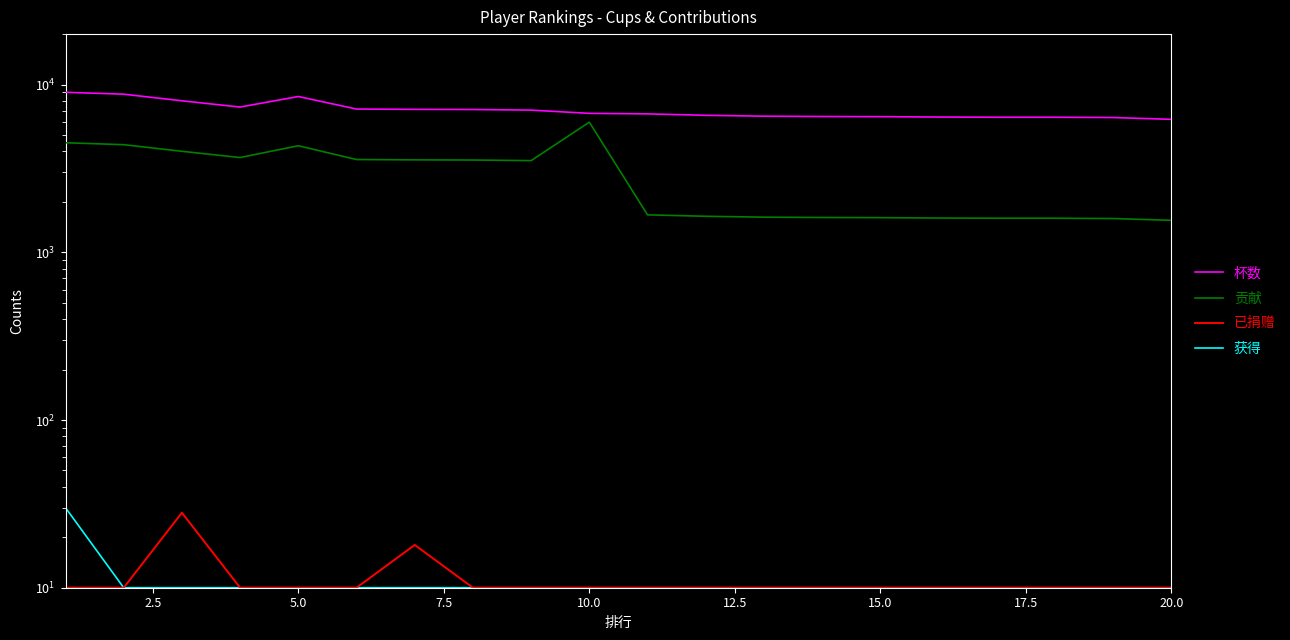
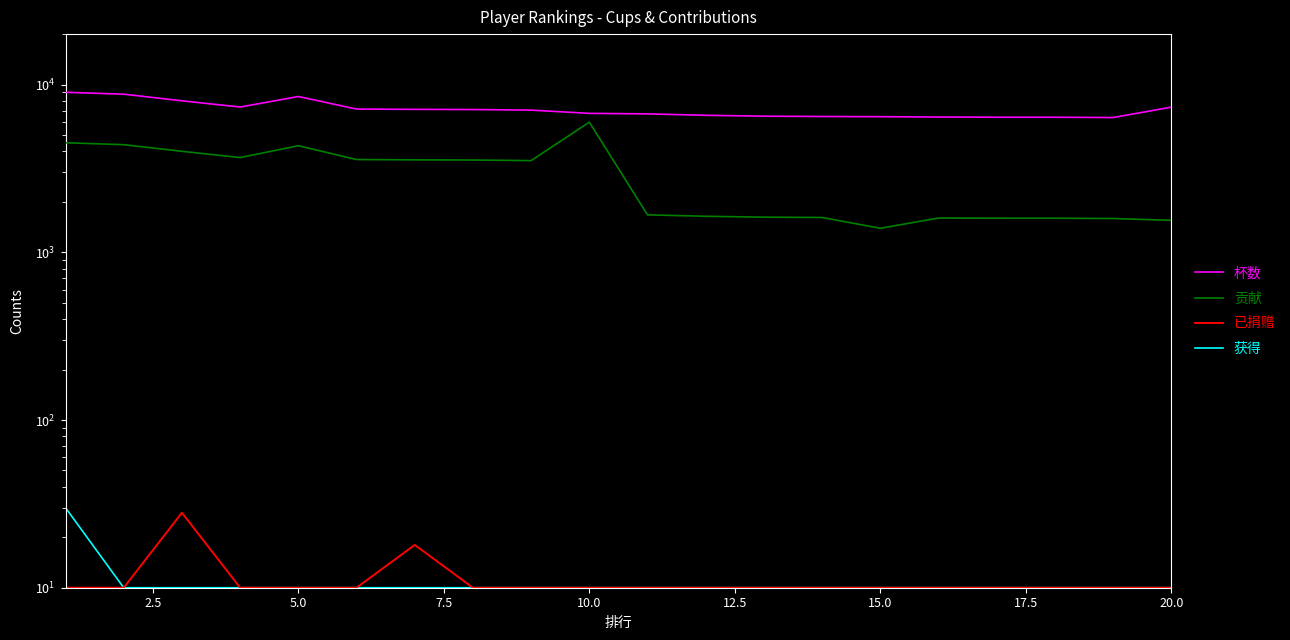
贡献, 15.0: 1600 -> 1400
杯数, 20.0: 6200 -> 7000
